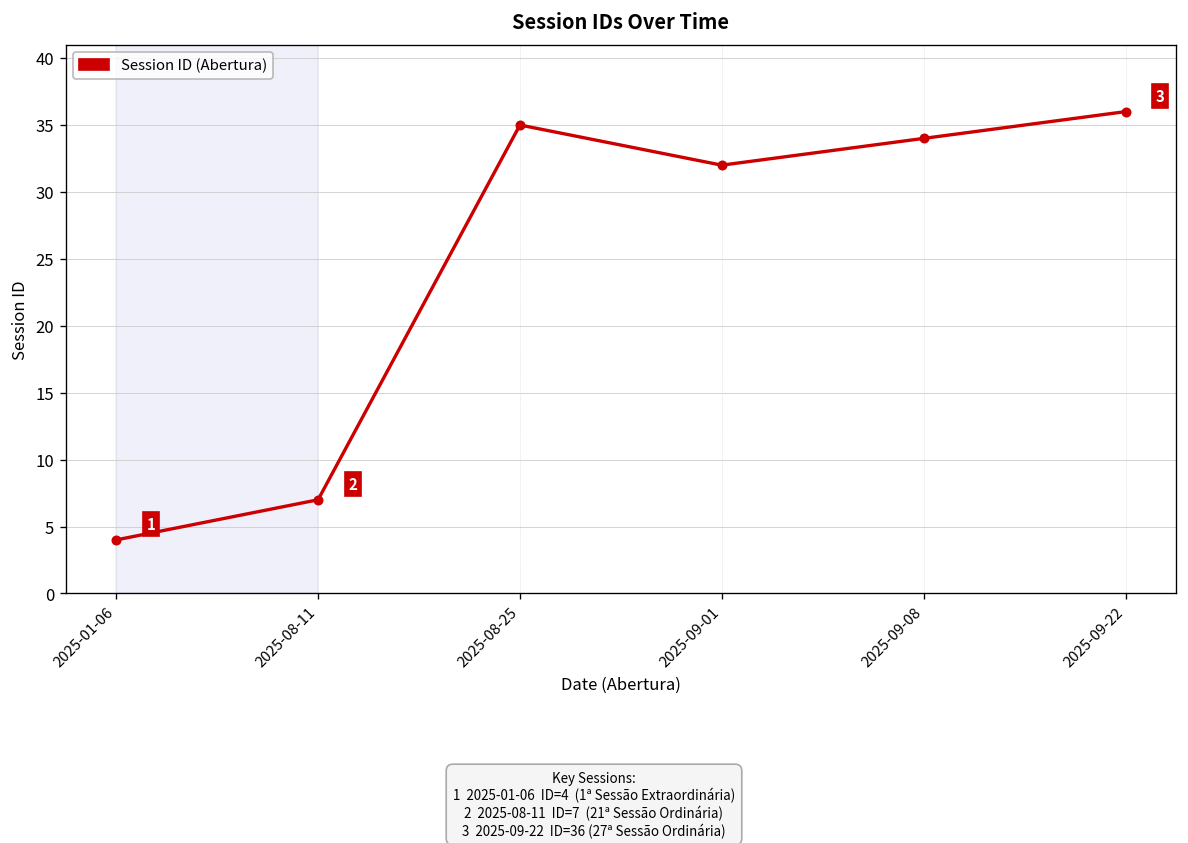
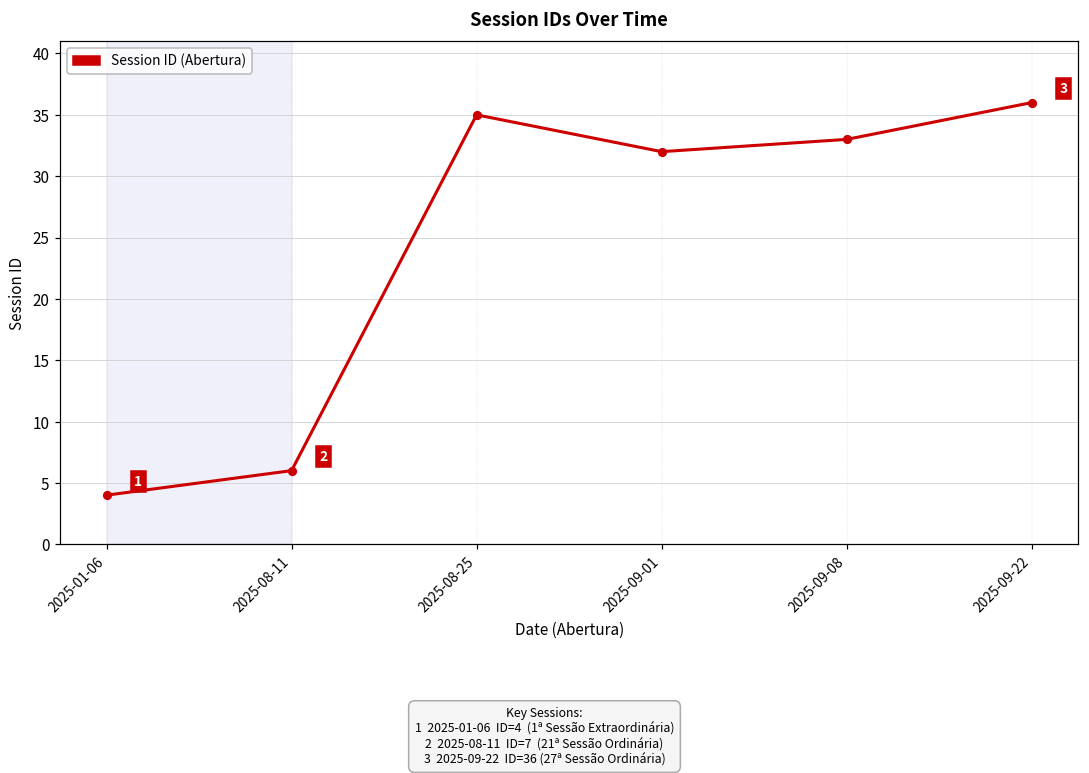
2025-08-11: 7 -> 6
2025-09-08: 34 -> 33
